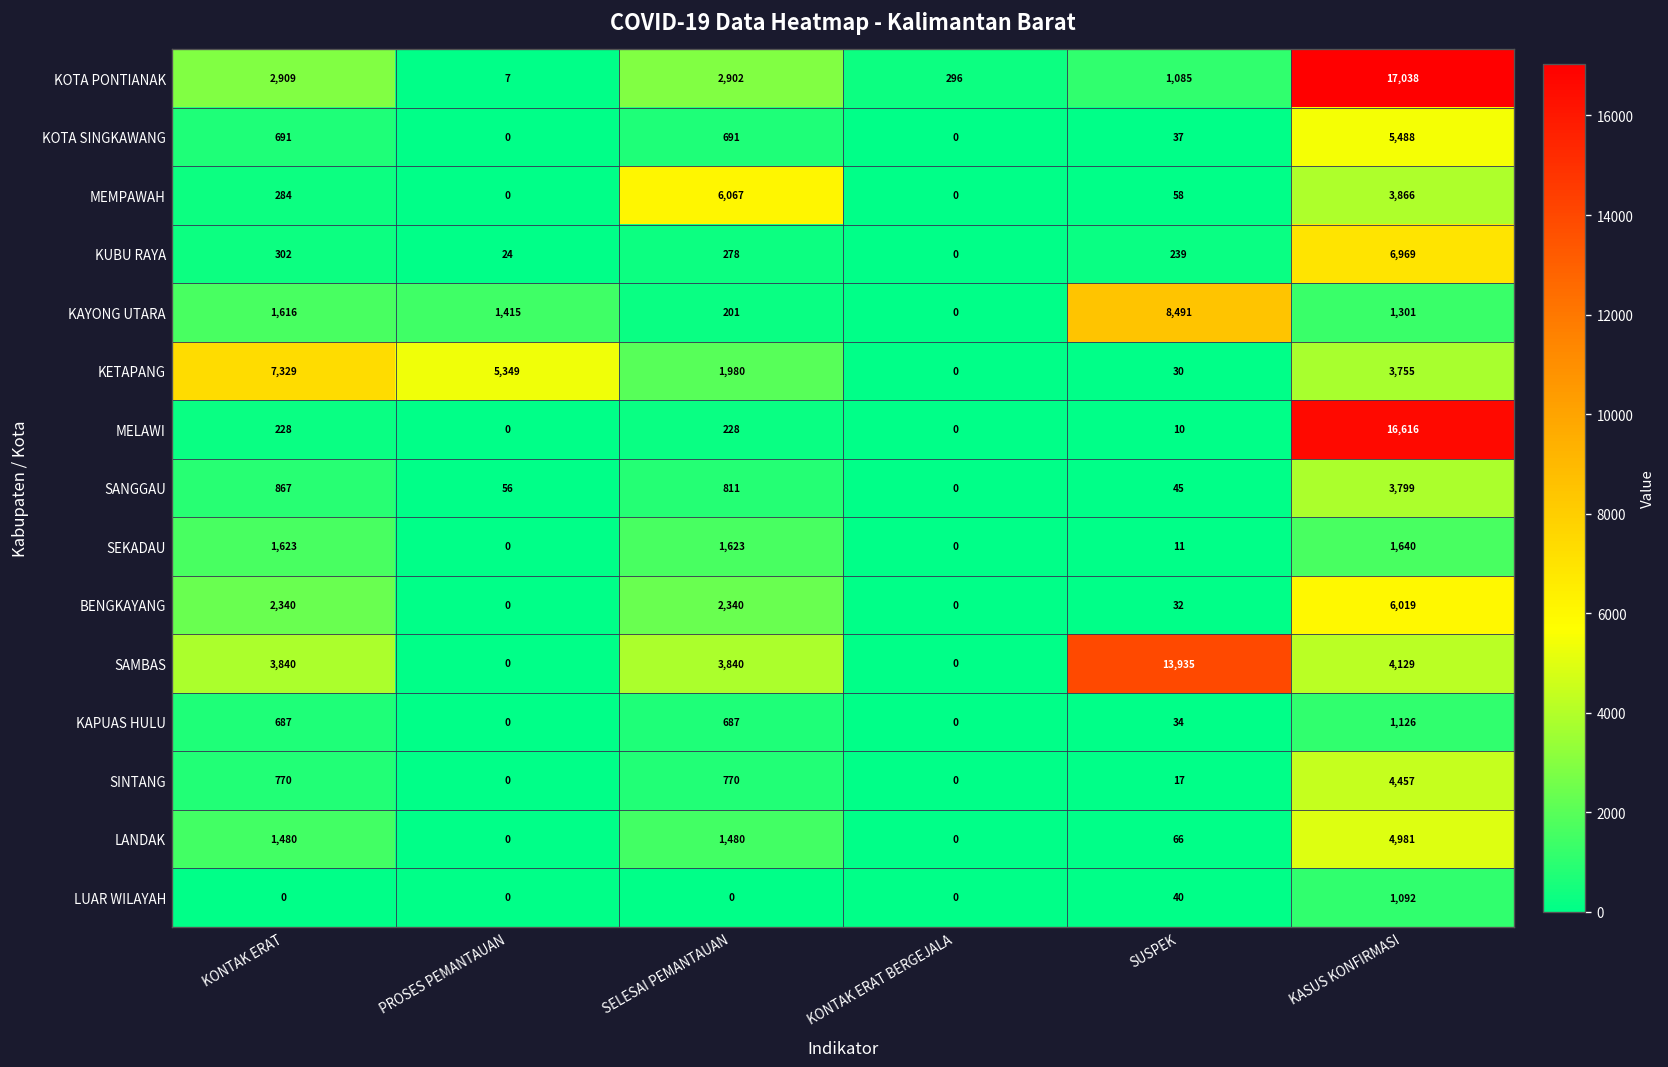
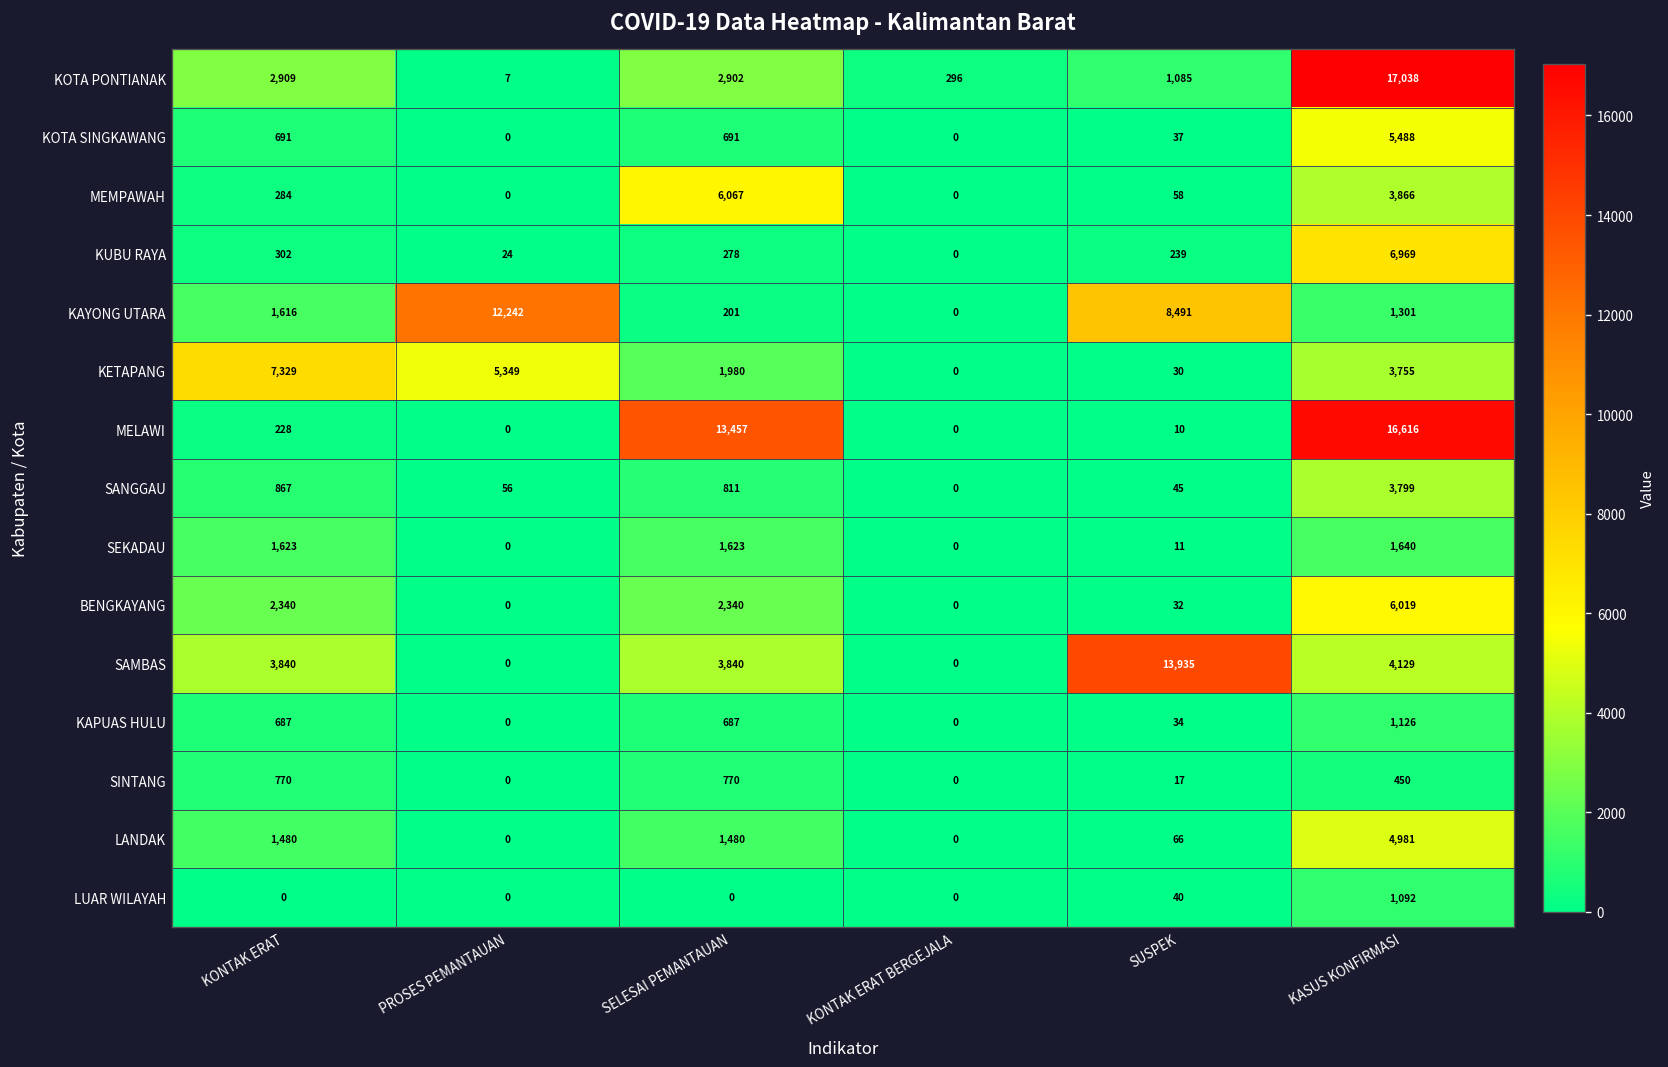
KAYONG UTARA, PROSES PEMANTAUAN: 1,415 -> 12,242
MELAWI, SELESAI PEMANTAUAN: 228 -> 13,457
SINTANG, KASUS KONFIRMASI: 4,457 -> 450
